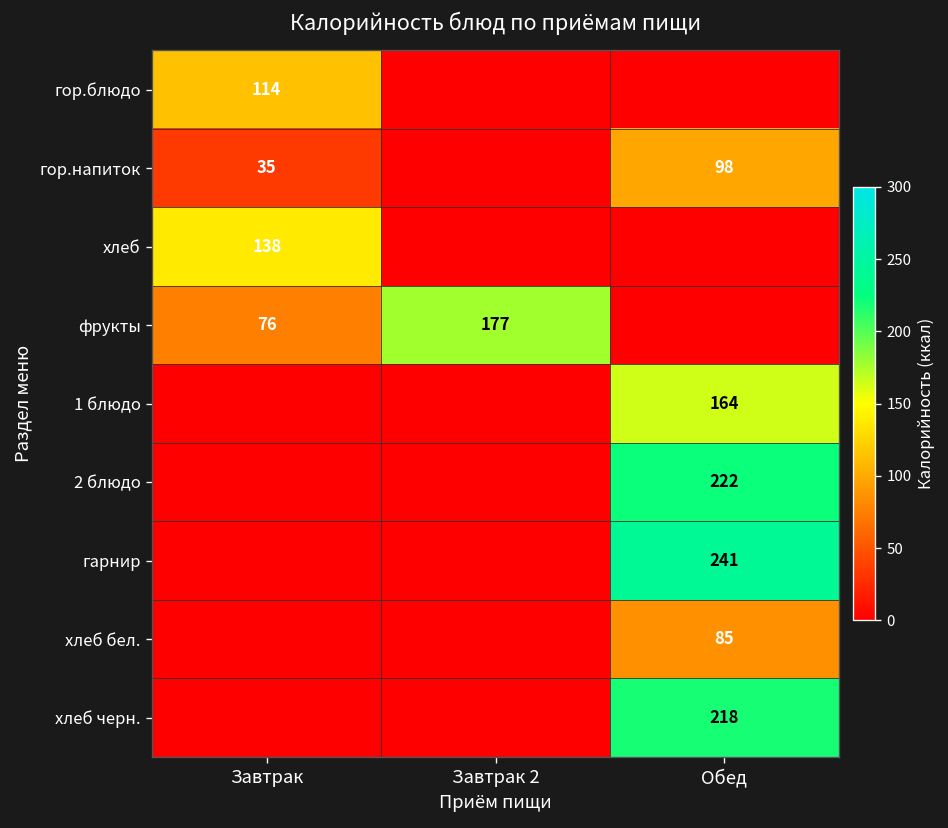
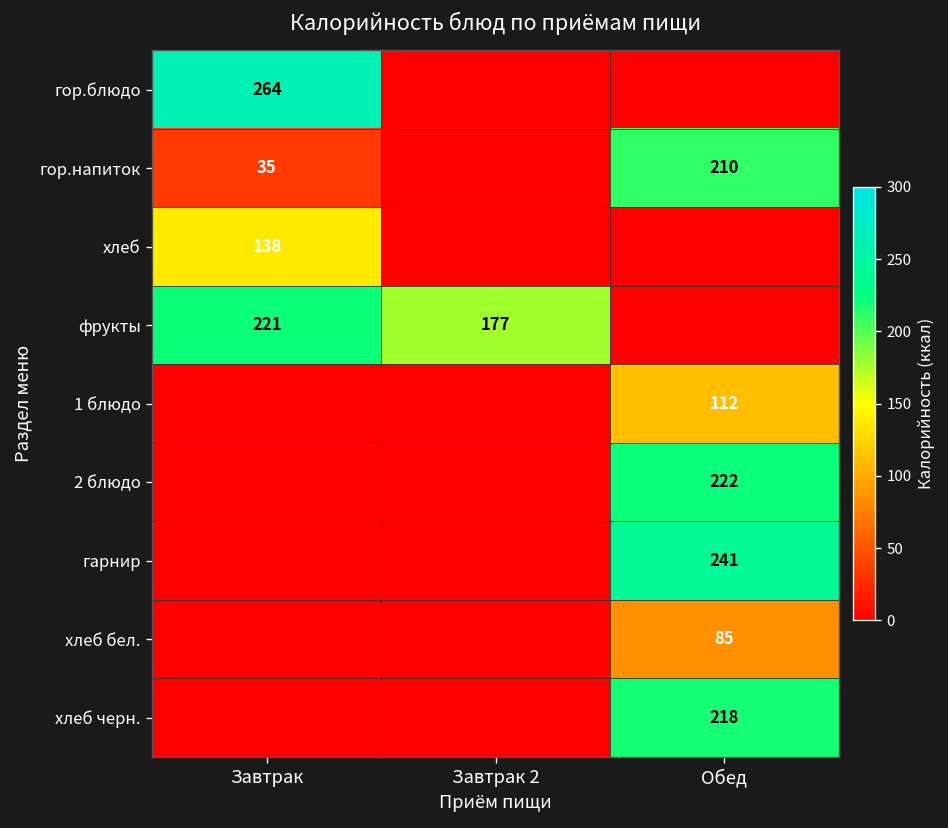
гор.блюдо, Завтрак: 114 -> 264
гор.напиток, Обед: 98 -> 210
фрукты, Завтрак: 76 -> 221
1 блюдо, Обед: 164 -> 112
